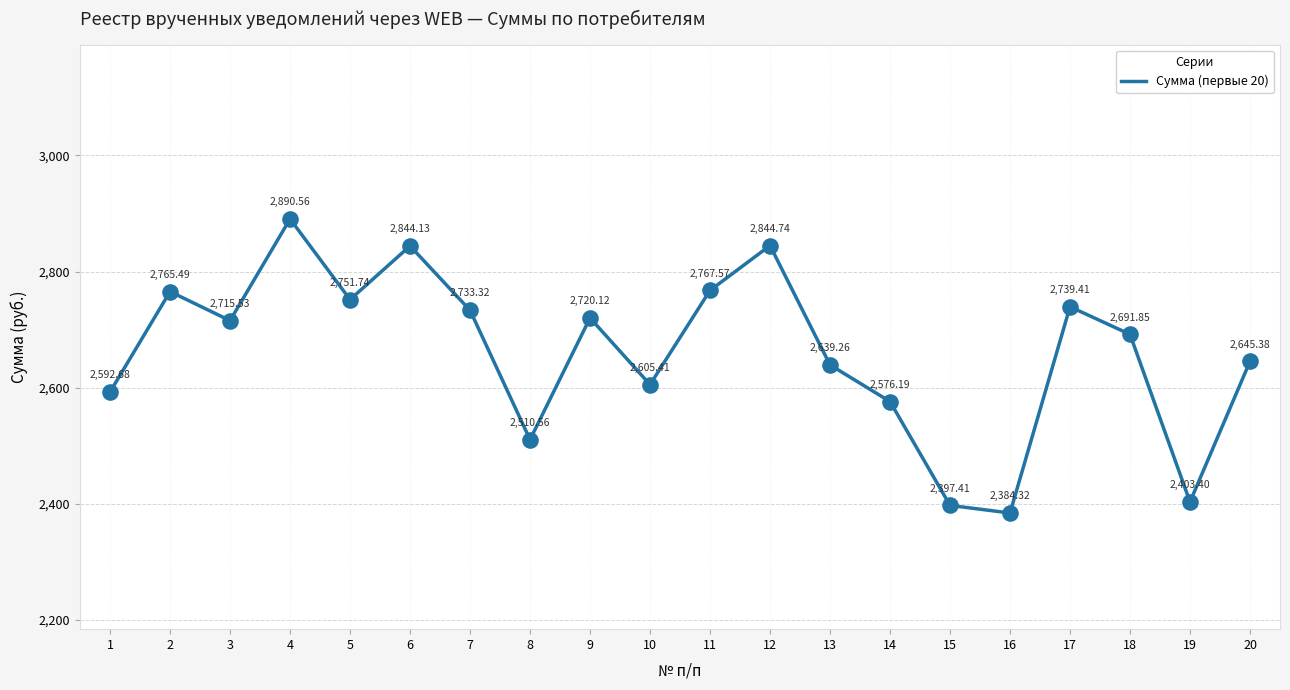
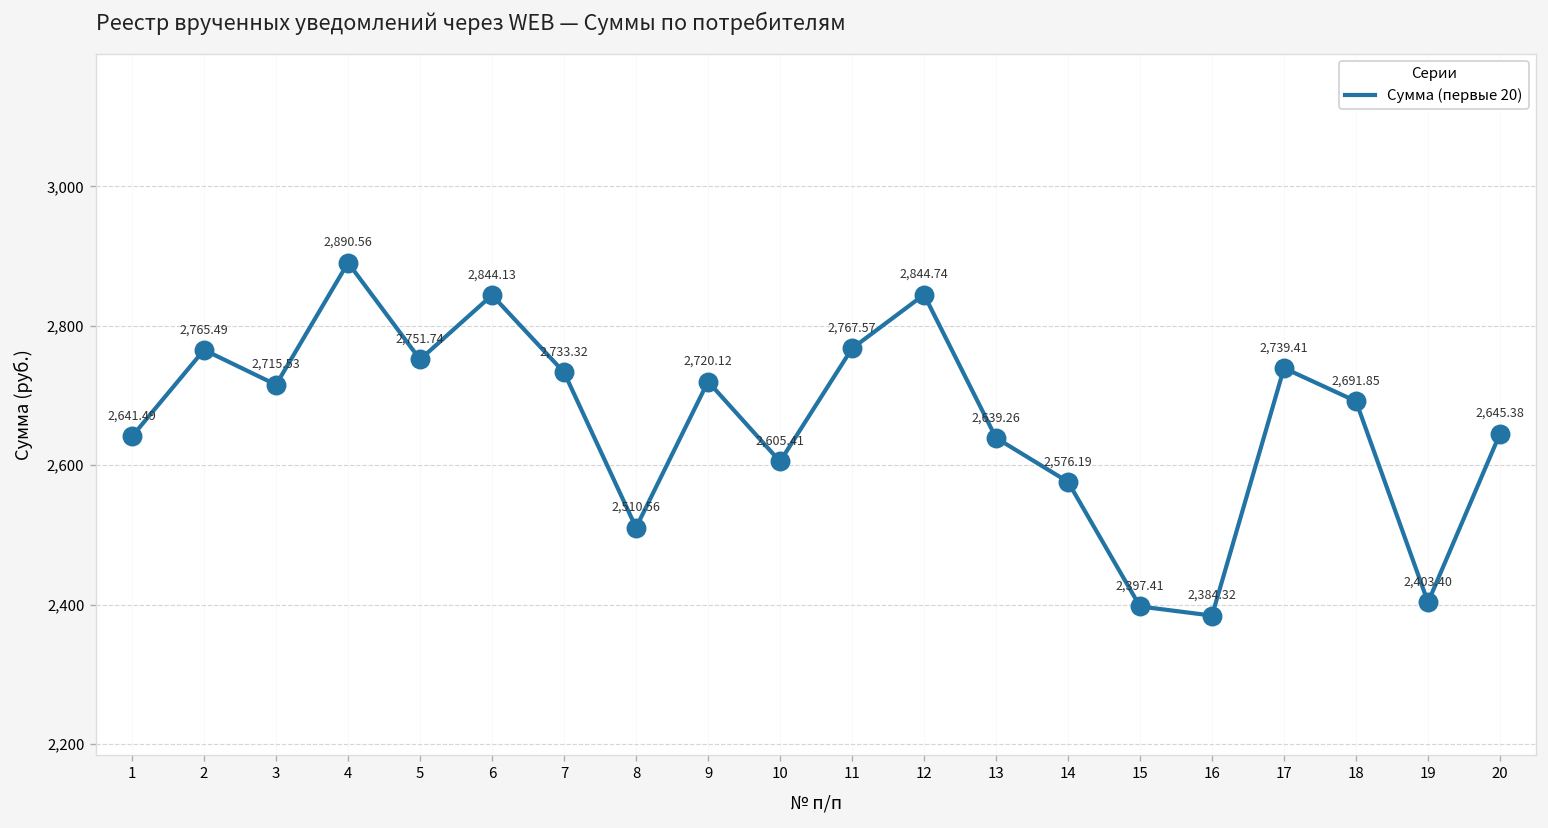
1: 2,592.68 -> 2,641.49
